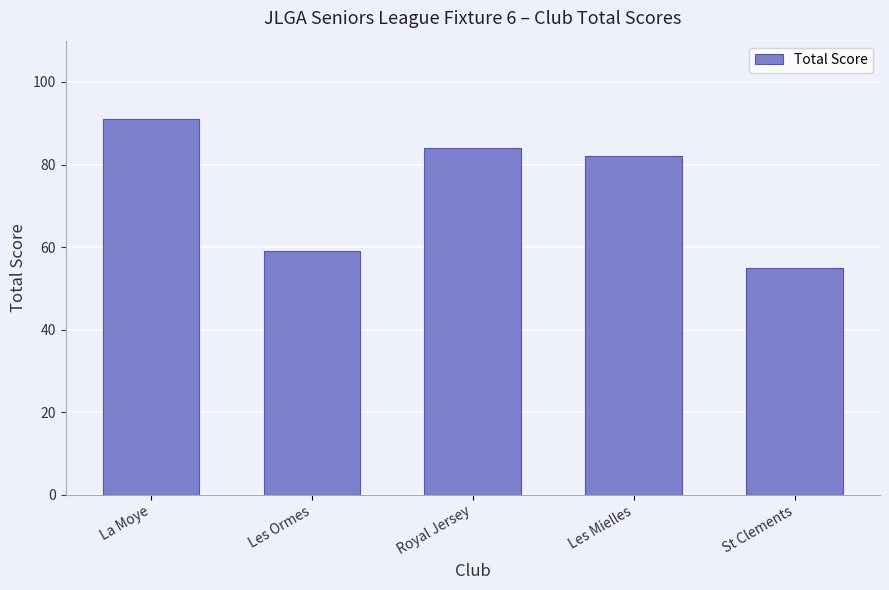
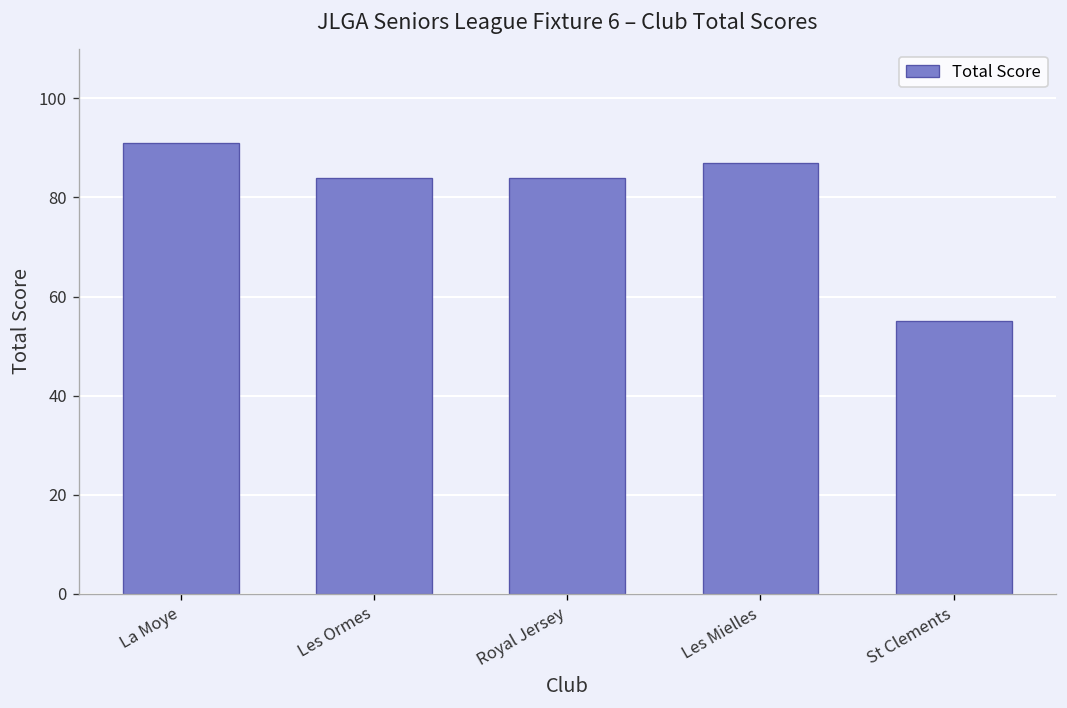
Les Ormes: 59 -> 84
Les Mielles: 82 -> 87
